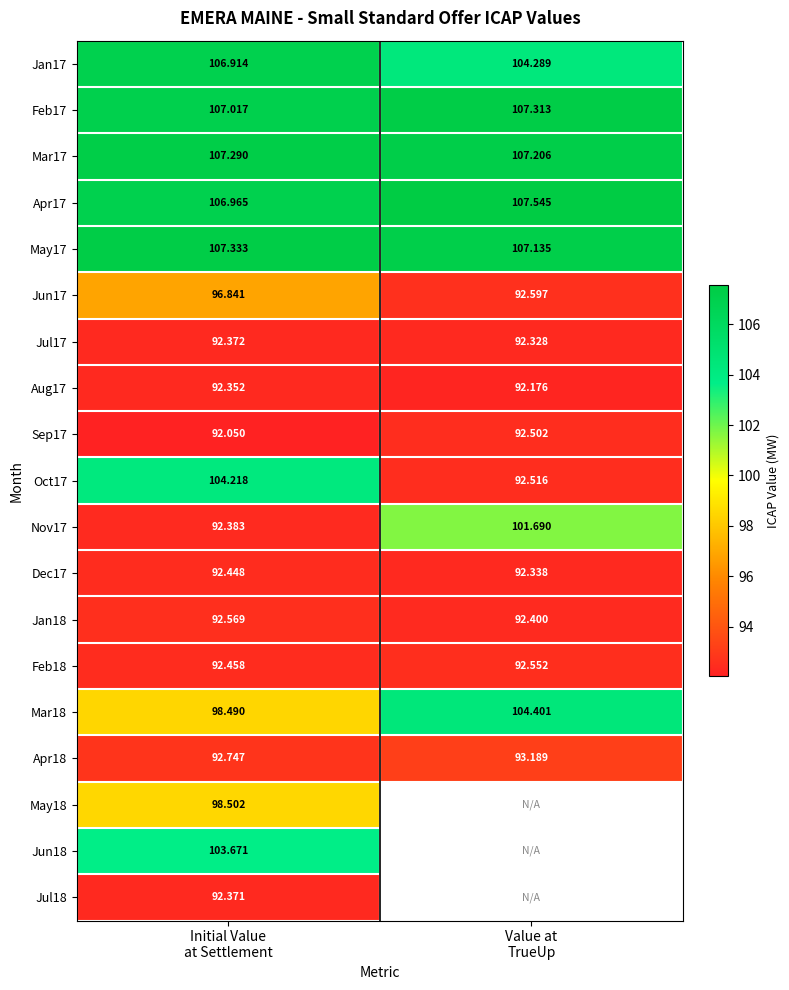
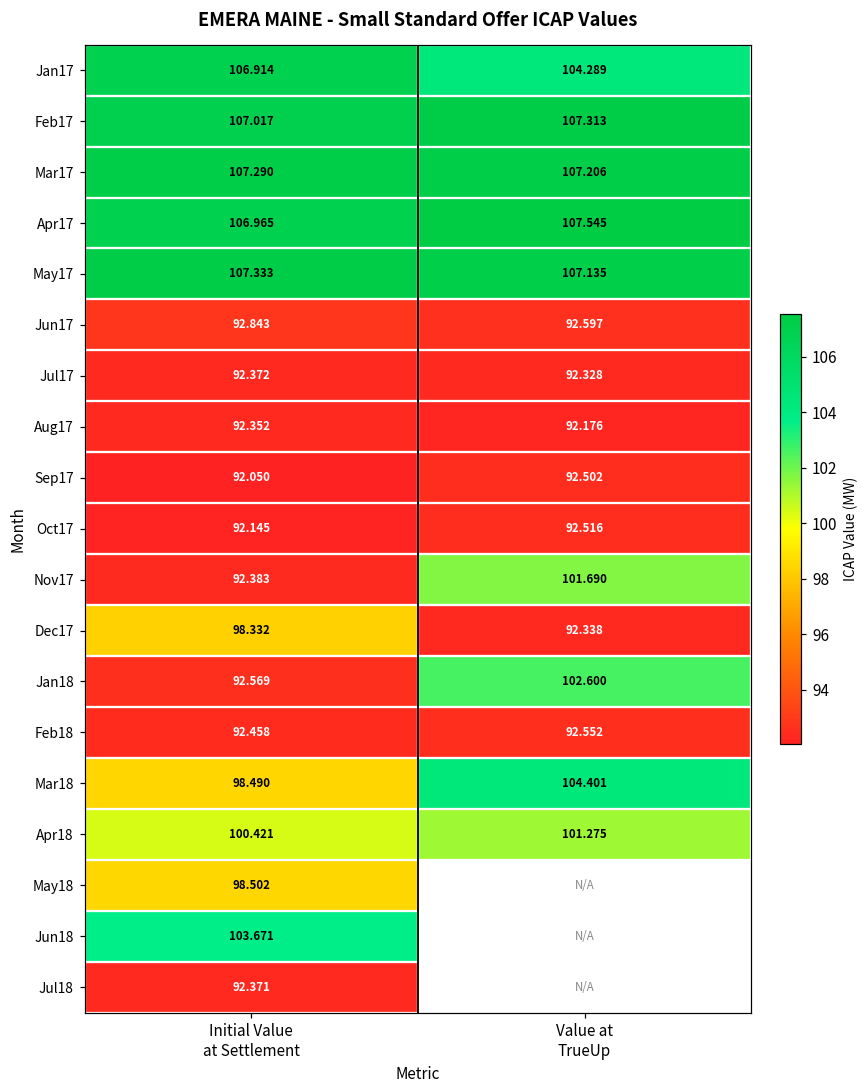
Jun17, Initial Value at Settlement: 96.841 -> 92.843
Oct17, Initial Value at Settlement: 104.218 -> 92.145
Dec17, Initial Value at Settlement: 92.448 -> 98.332
Jan18, Value at TrueUp: 92.400 -> 102.600
Apr18, Initial Value at Settlement: 92.747 -> 100.421
Apr18, Value at TrueUp: 93.189 -> 101.275
